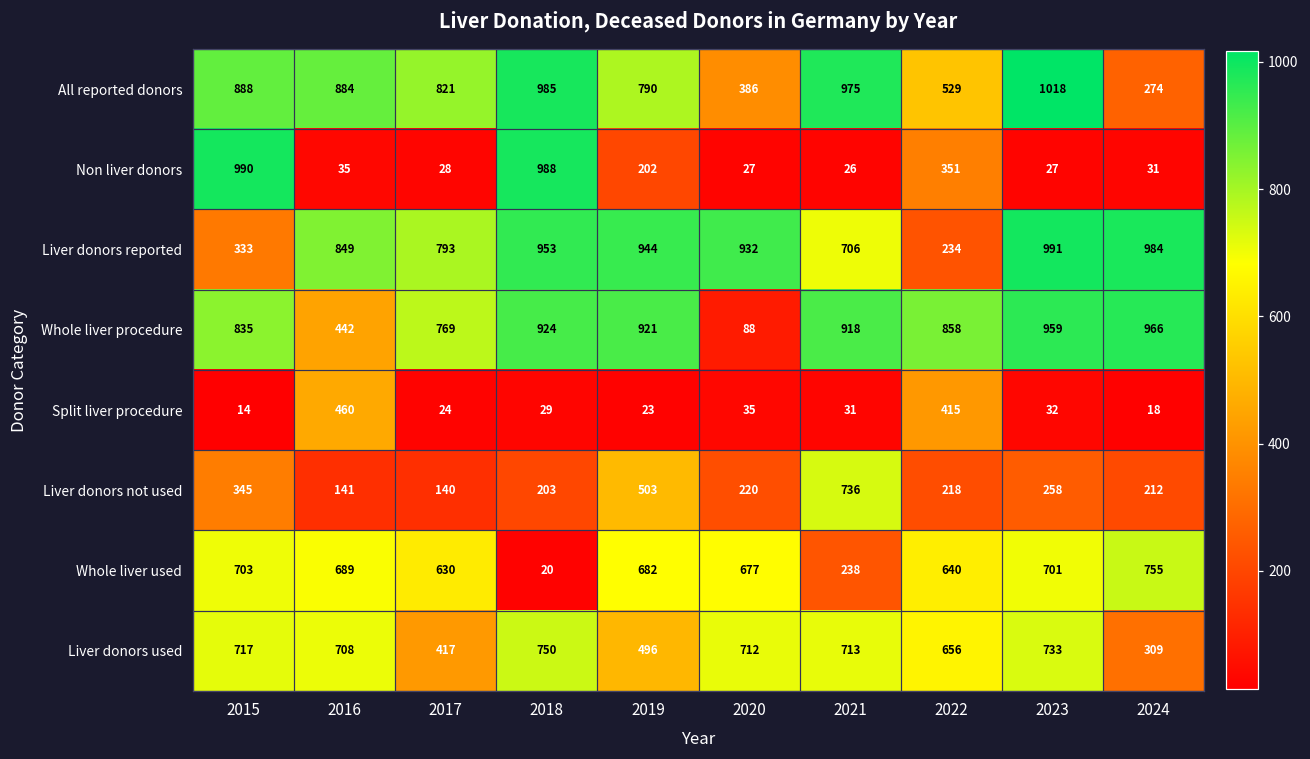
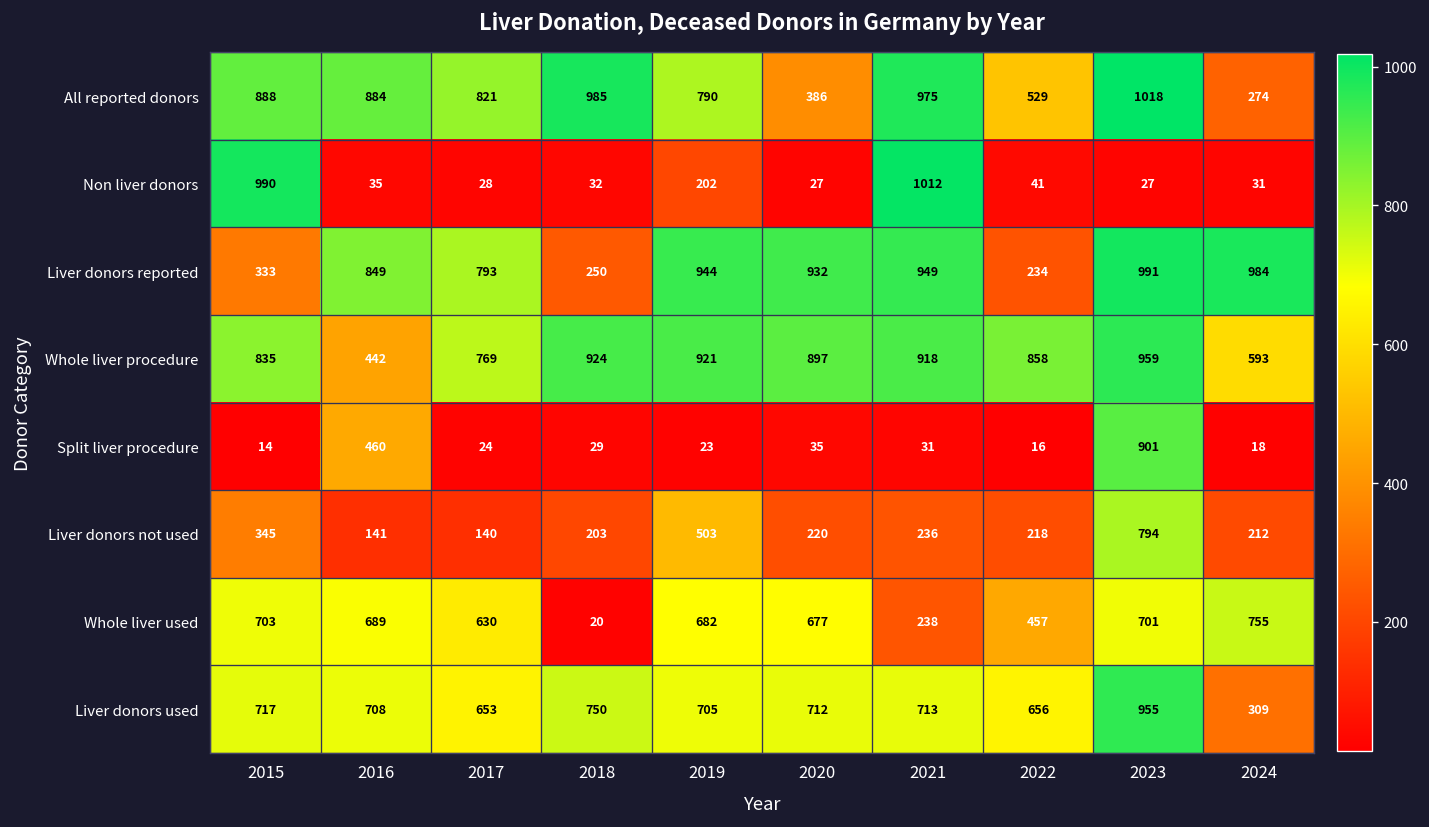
Non liver donors, 2018: 988 -> 32
Non liver donors, 2021: 26 -> 1012
Non liver donors, 2022: 351 -> 41
Liver donors reported, 2018: 953 -> 250
Liver donors reported, 2021: 706 -> 949
Whole liver procedure, 2020: 88 -> 897
Whole liver procedure, 2024: 966 -> 593
Split liver procedure, 2022: 415 -> 16
Split liver procedure, 2023: 32 -> 901
Liver donors not used, 2021: 736 -> 236
Liver donors not used, 2023: 258 -> 794
Whole liver used, 2022: 640 -> 457
Liver donors used, 2017: 417 -> 653
Liver donors used, 2019: 496 -> 705
Liver donors used, 2023: 733 -> 955
